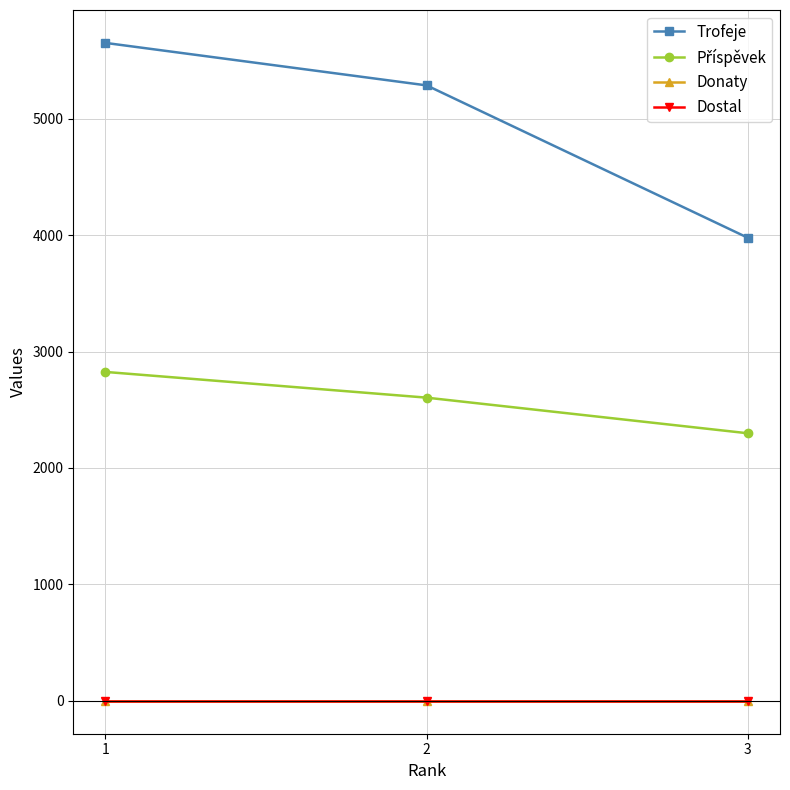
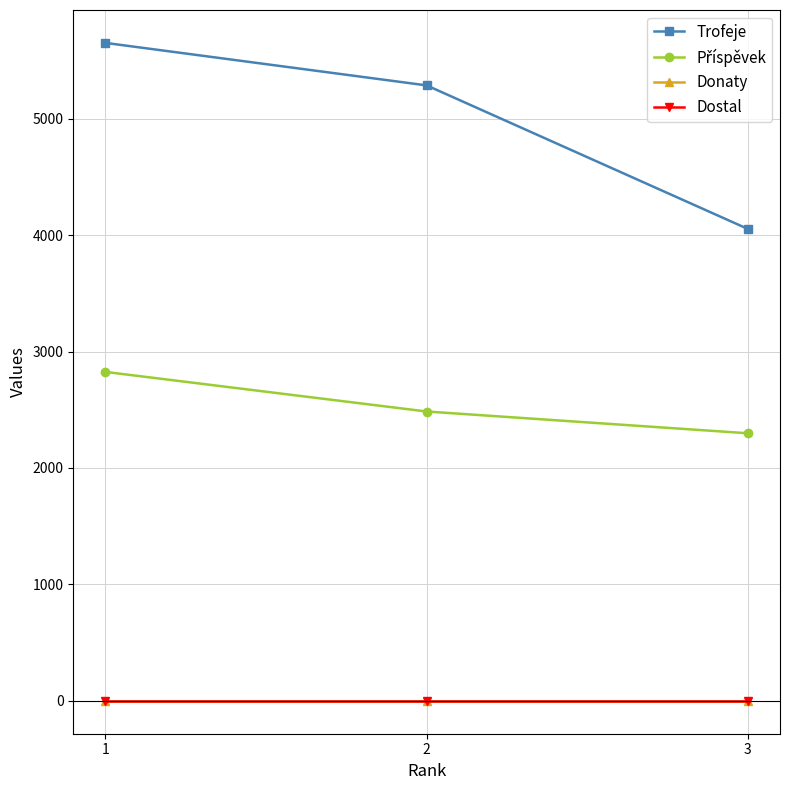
Příspěvek, 2: 2600 -> 2490
Trofeje, 3: 3980 -> 4050
